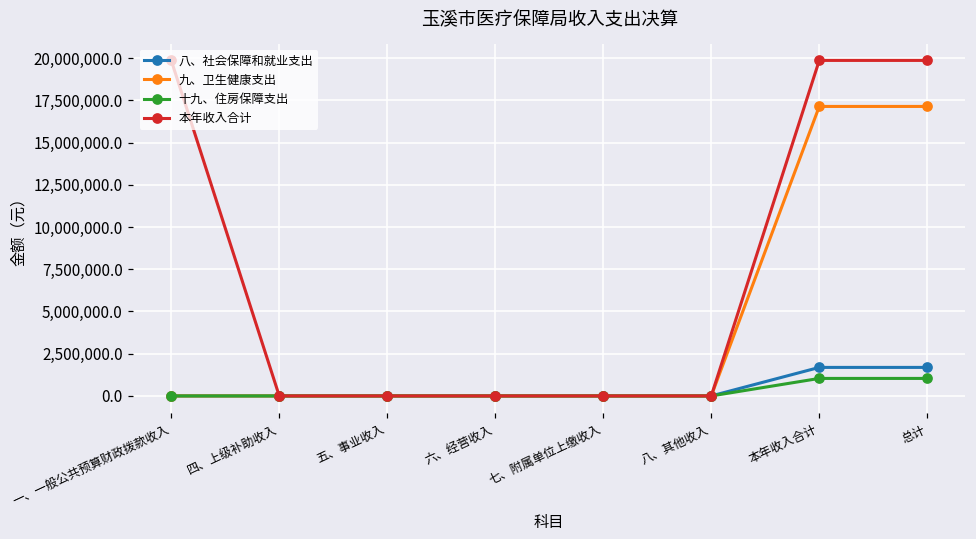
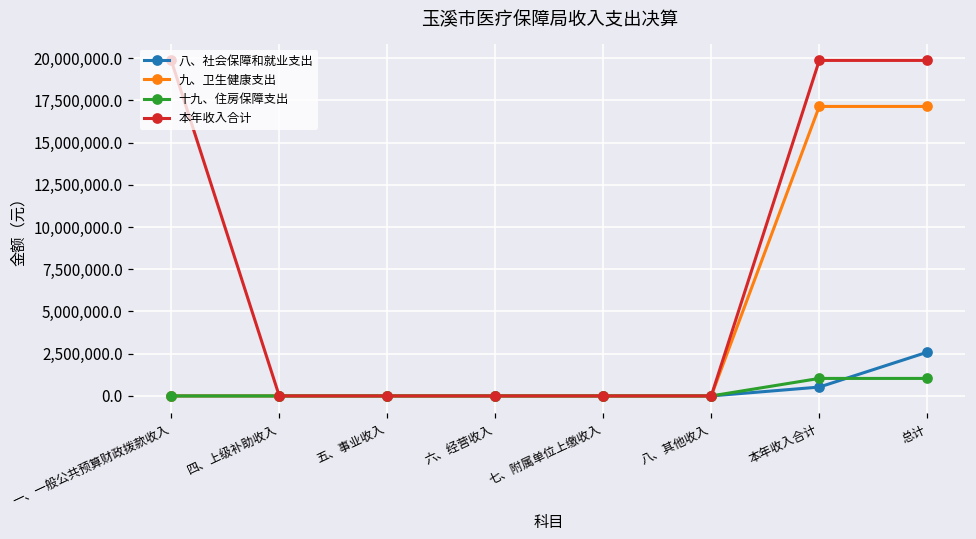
八、社会保障和就业支出, 本年收入合计: 1,700,000 -> 500,000
八、社会保障和就业支出, 总计: 1,700,000 -> 2,600,000
